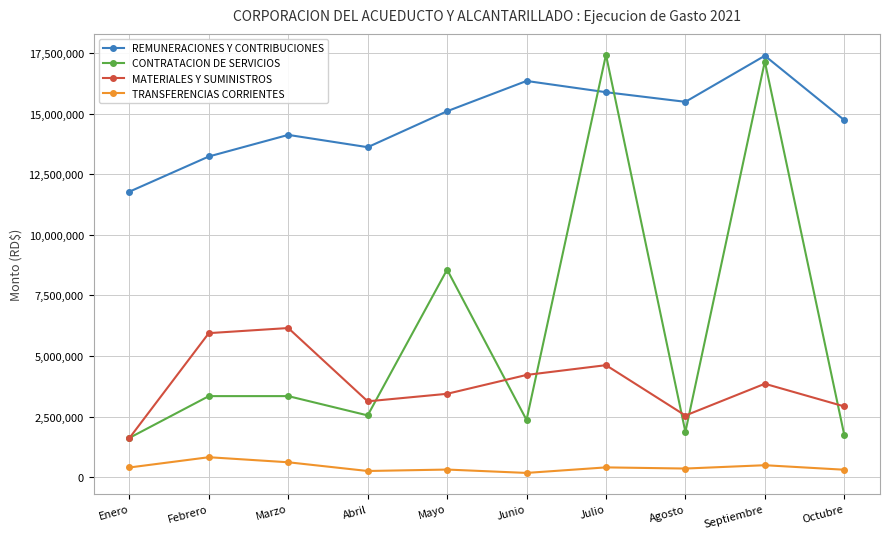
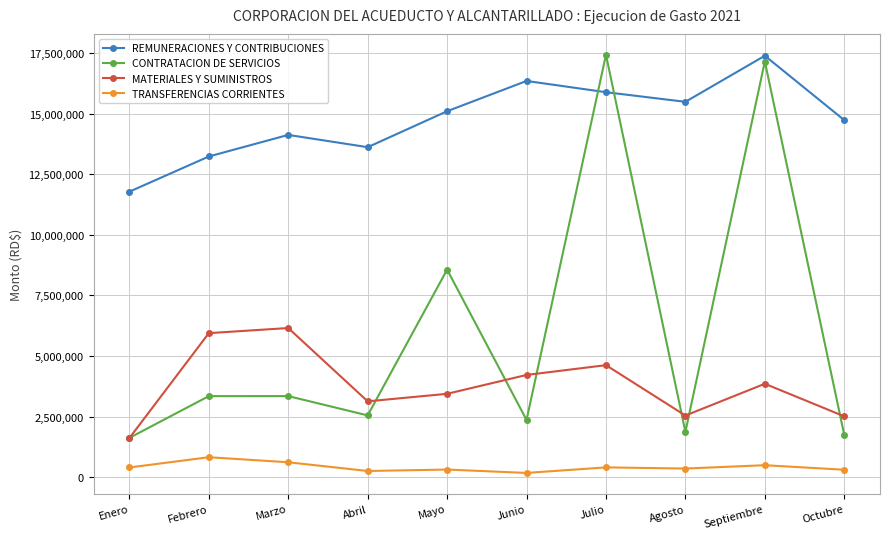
MATERIALES Y SUMINISTROS, Octubre: 2,900,000 -> 2,500,000
